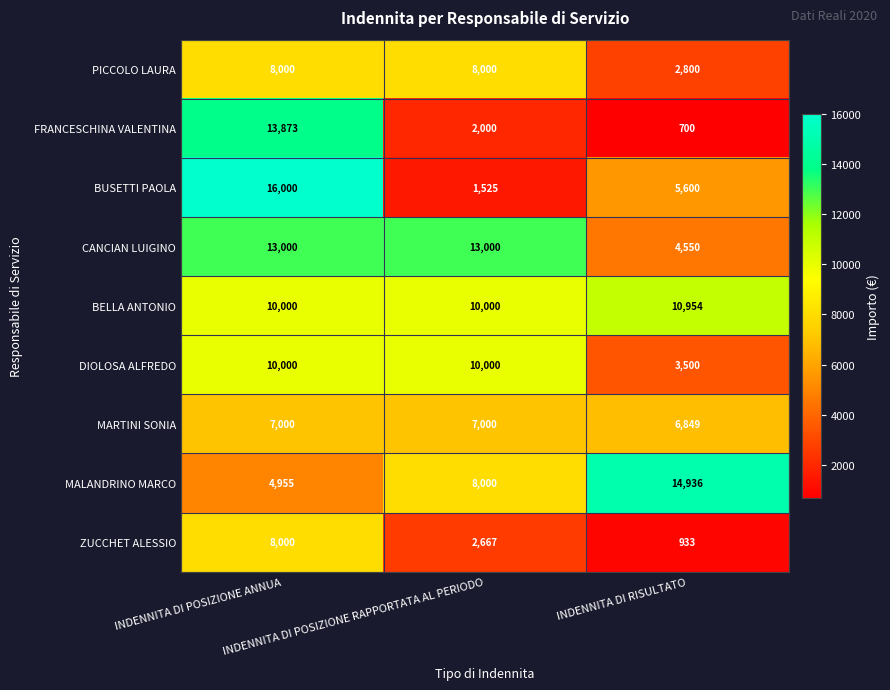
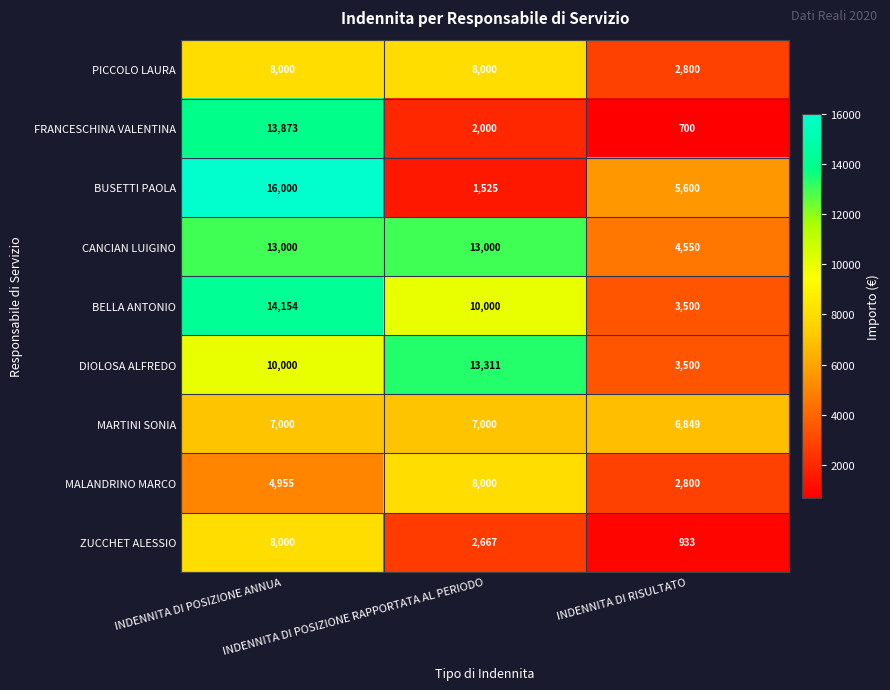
BELLA ANTONIO, INDENNITA DI POSIZIONE ANNUA: 10,000 -> 14,154
BELLA ANTONIO, INDENNITA DI RISULTATO: 10,954 -> 3,500
DIOLOSA ALFREDO, INDENNITA DI POSIZIONE RAPPORTATA AL PERIODO: 10,000 -> 13,311
MALANDRINO MARCO, INDENNITA DI RISULTATO: 14,936 -> 2,800
